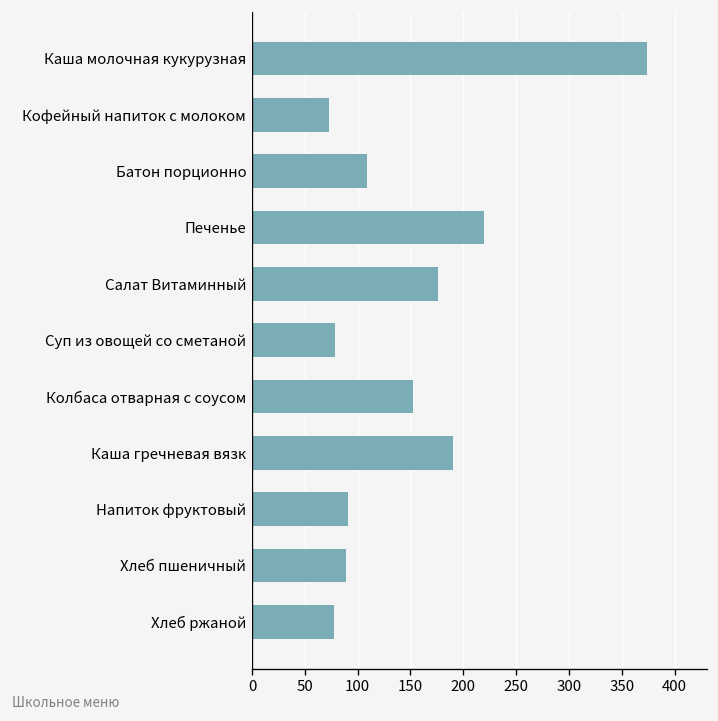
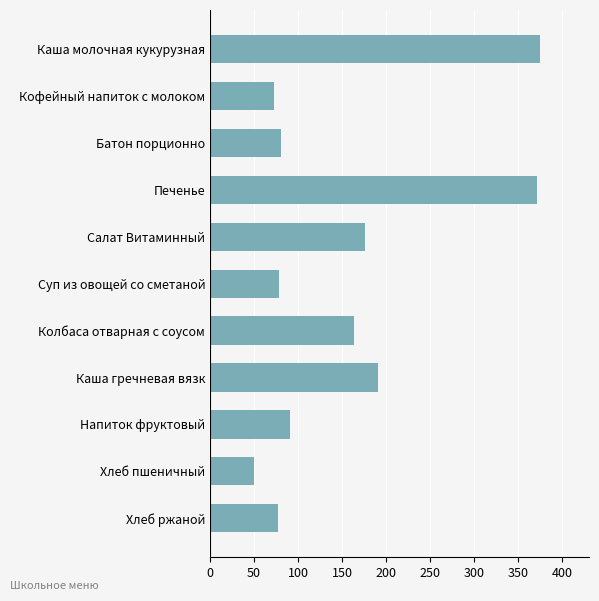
Батон порционно: 110 -> 80
Печенье: 220 -> 370
Колбаса отварная с соусом: 150 -> 160
Хлеб пшеничный: 90 -> 50
